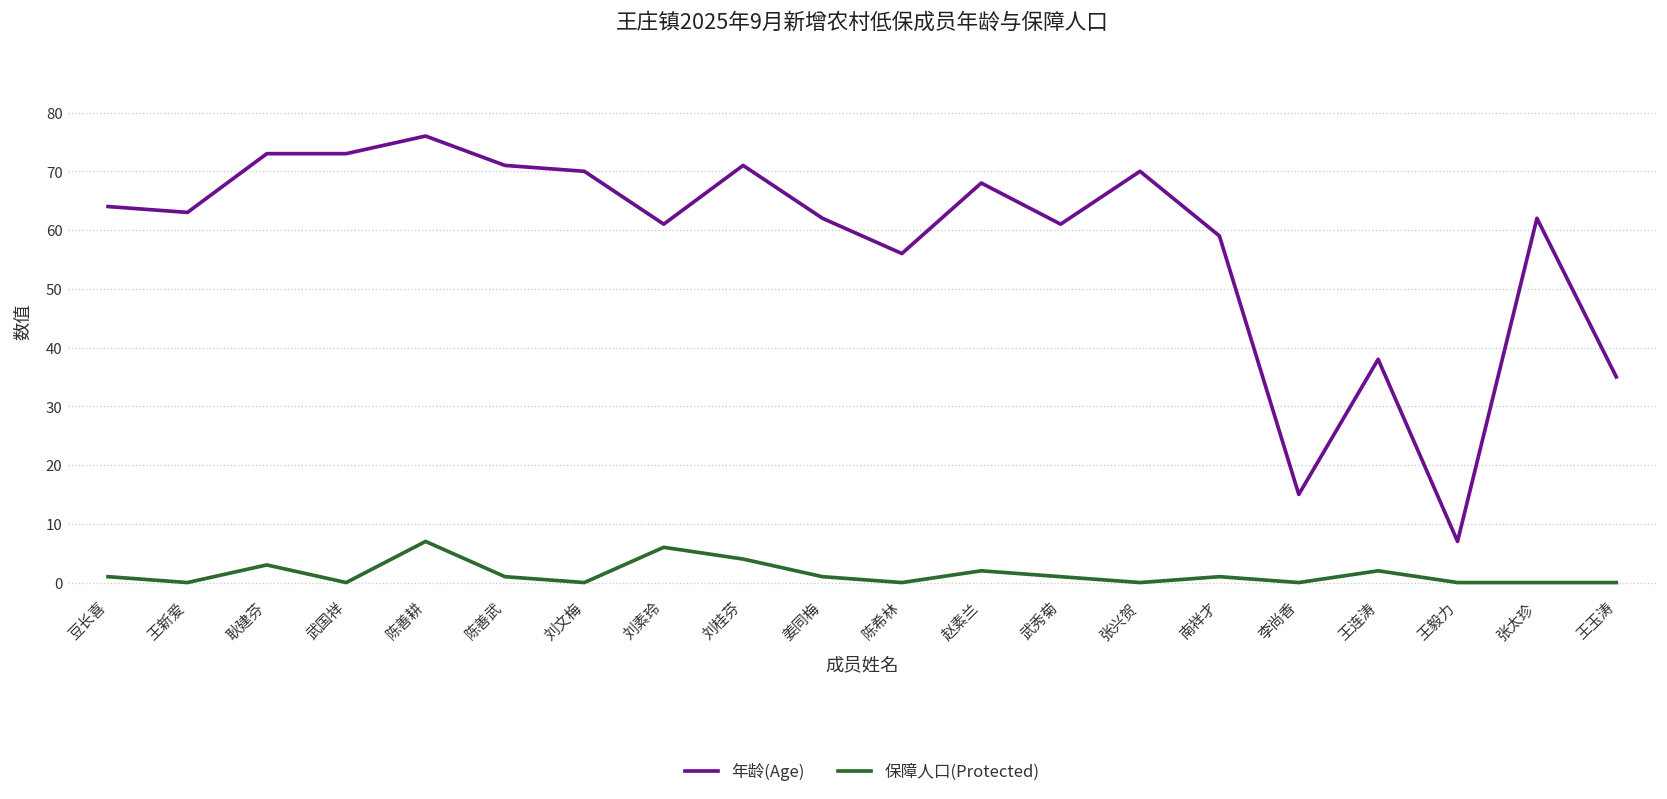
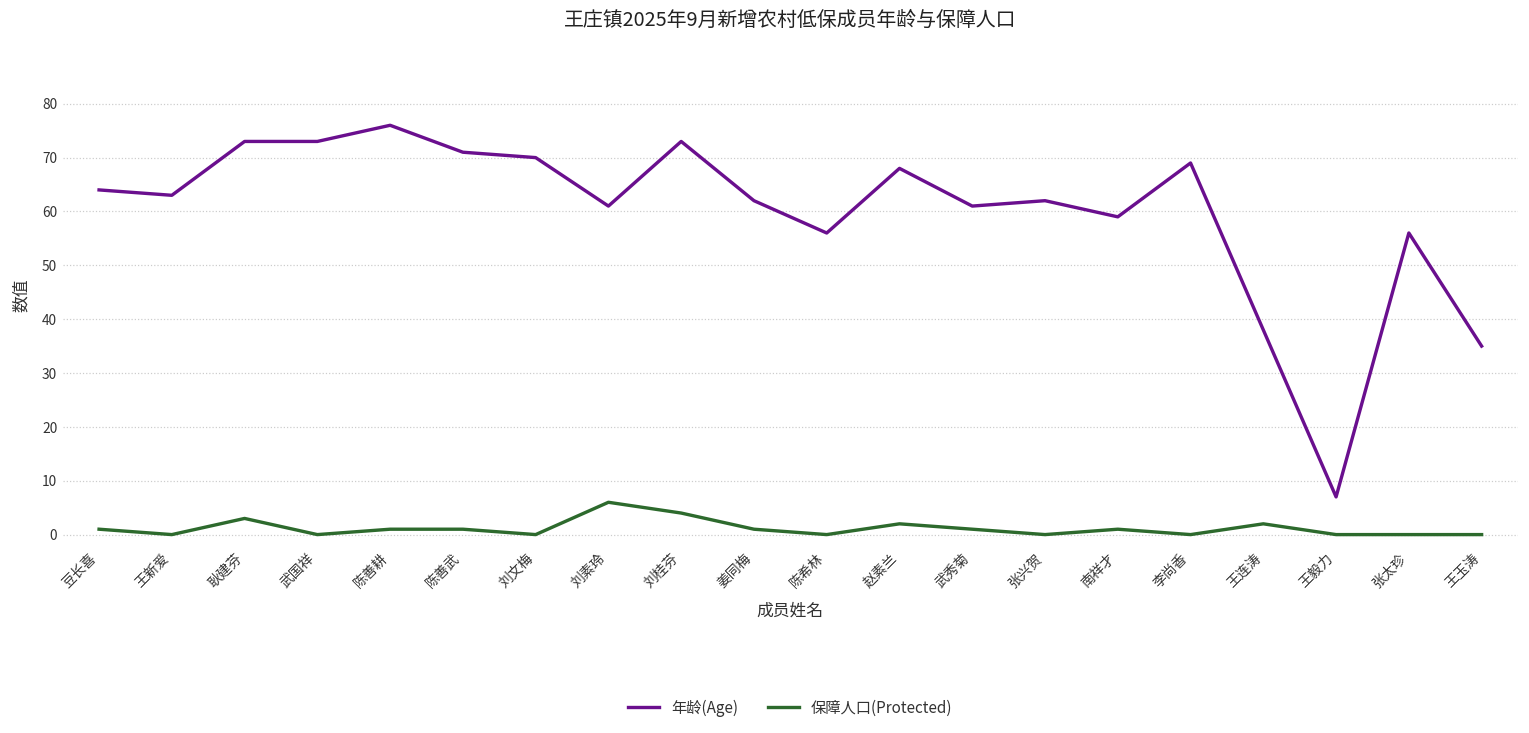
保障人口(Protected), 陈善耕: 7 -> 1
年龄(Age), 刘桂芬: 71 -> 73
年龄(Age), 张兴贺: 70 -> 62
年龄(Age), 李尚香: 15 -> 69
年龄(Age), 张太珍: 62 -> 56
